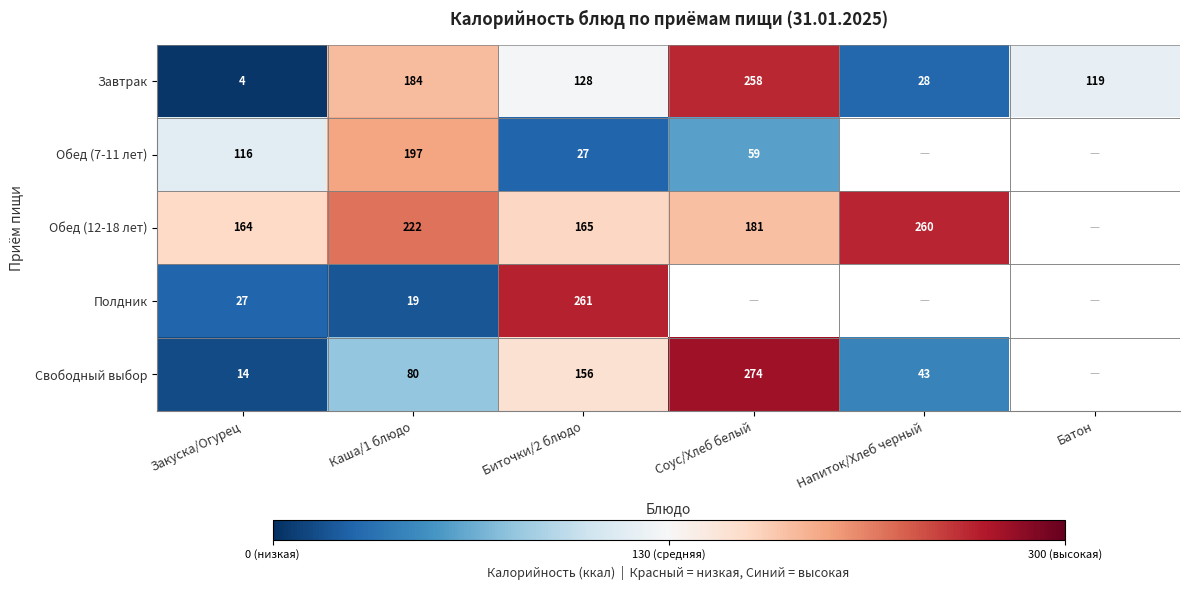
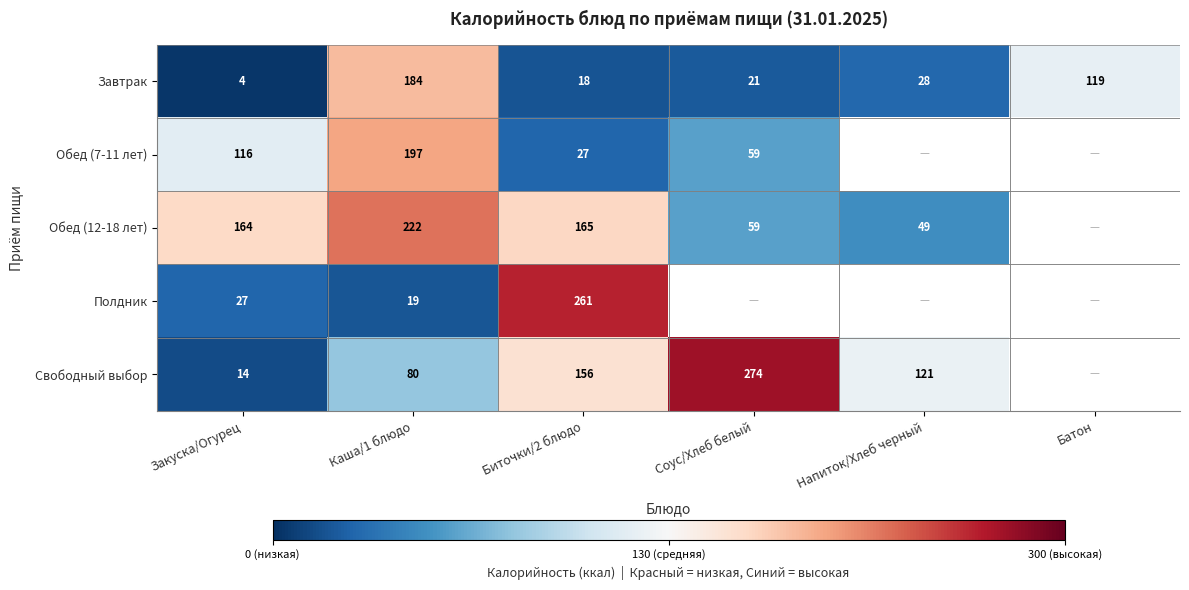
Завтрак, Биточки/2 блюдо: 128 -> 18
Завтрак, Соус/Хлеб белый: 258 -> 21
Обед (12-18 лет), Соус/Хлеб белый: 181 -> 59
Обед (12-18 лет), Напиток/Хлеб черный: 260 -> 49
Свободный выбор, Напиток/Хлеб черный: 43 -> 121
